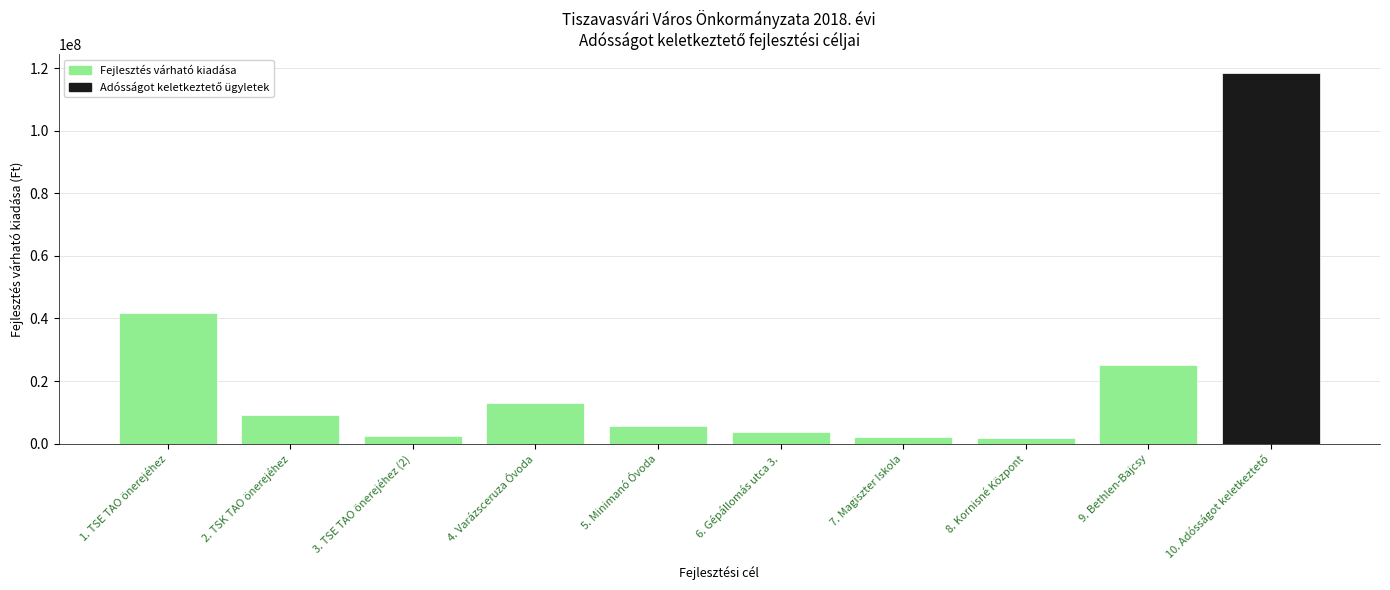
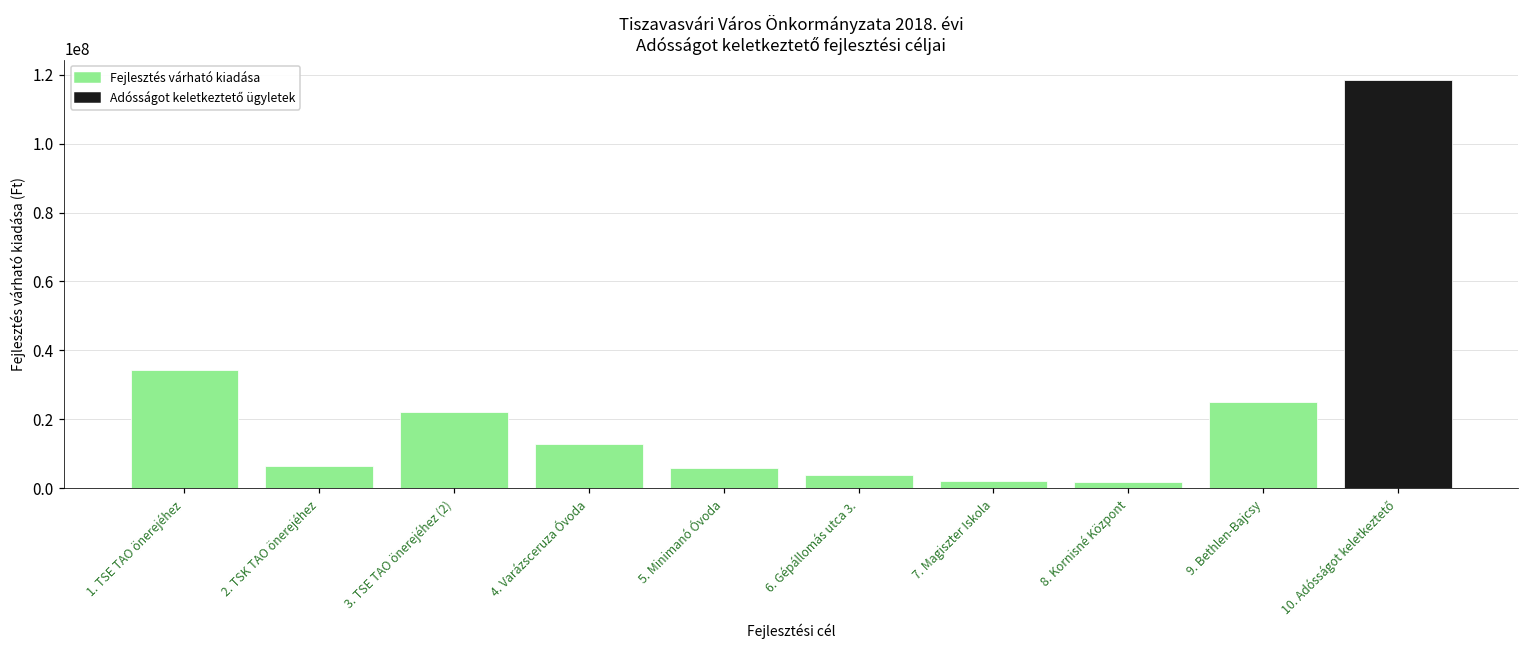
1. TSE TAO önerejéhez: 42000000 -> 34000000
2. TSK TAO önerejéhez: 9000000 -> 6000000
3. TSE TAO önerejéhez (2): 2000000 -> 22000000
